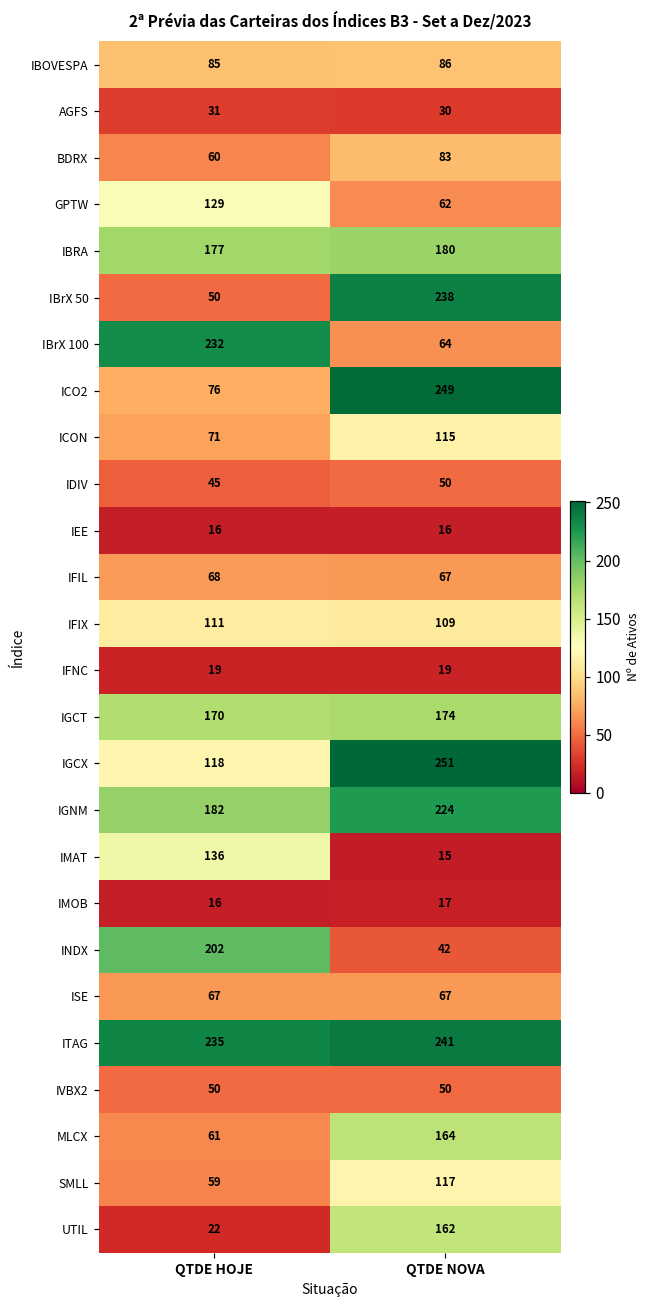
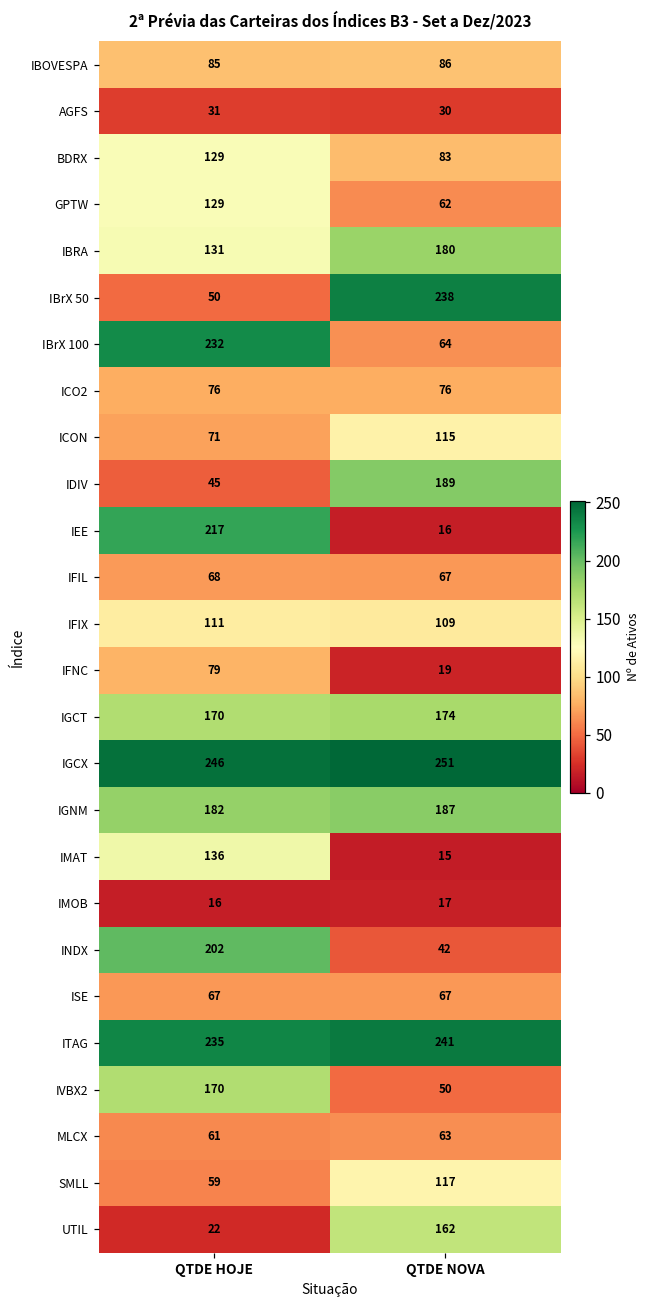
BDRX, QTDE HOJE: 60 -> 129
IBRA, QTDE HOJE: 177 -> 131
ICO2, QTDE NOVA: 249 -> 76
IDIV, QTDE NOVA: 50 -> 189
IEE, QTDE HOJE: 16 -> 217
IFNC, QTDE HOJE: 19 -> 79
IGCX, QTDE HOJE: 118 -> 246
IGNM, QTDE NOVA: 224 -> 187
IVBX2, QTDE HOJE: 50 -> 170
MLCX, QTDE NOVA: 164 -> 63
